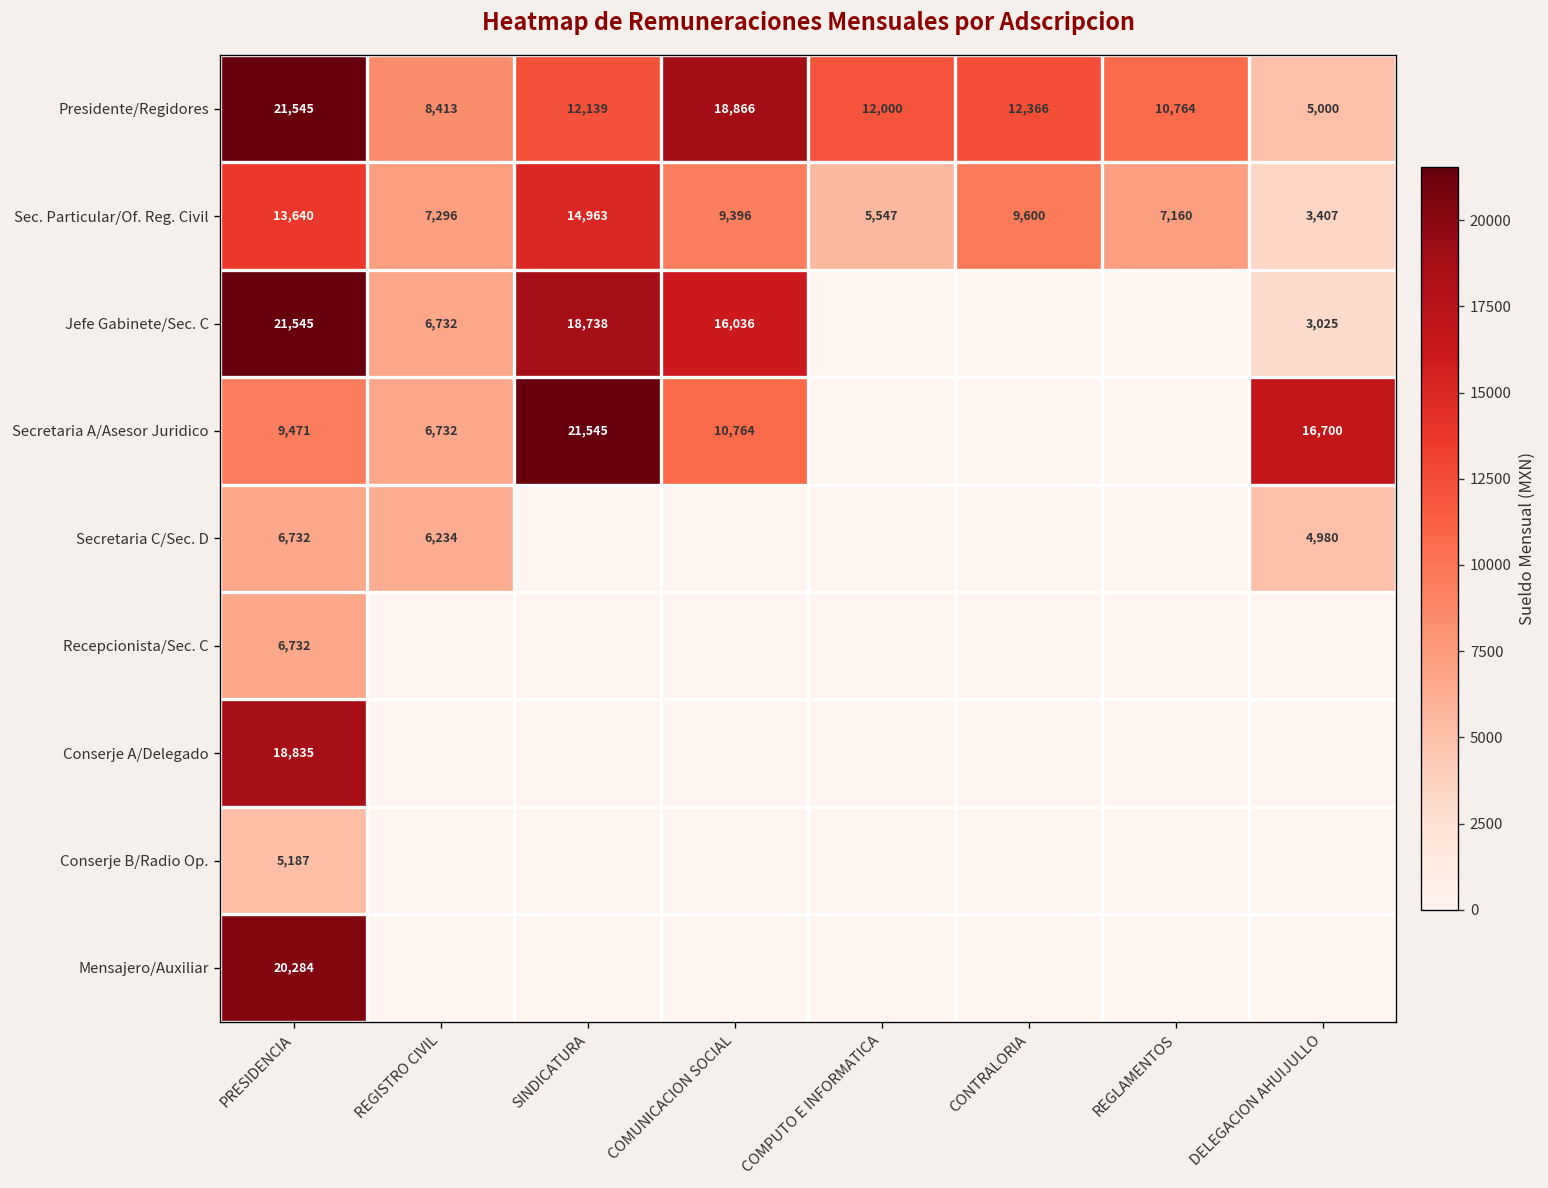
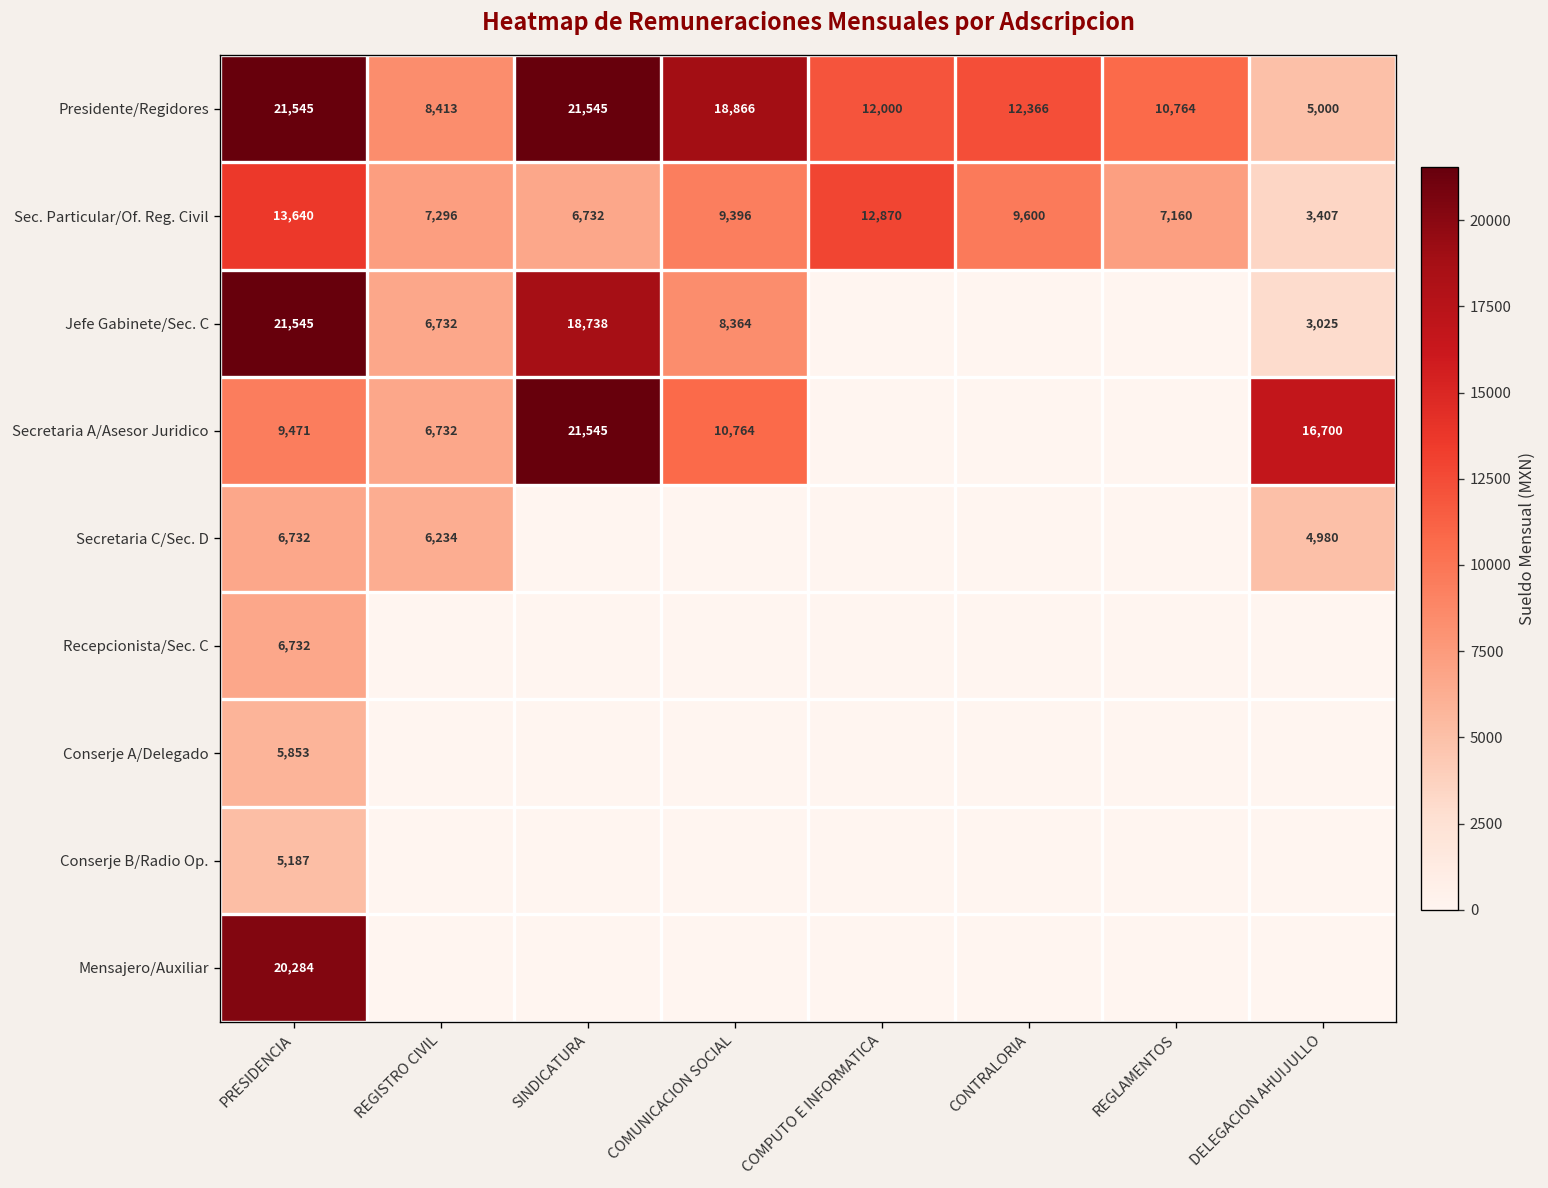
Presidente/Regidores, SINDICATURA: 12,139 -> 21,545
Sec. Particular/Of. Reg. Civil, SINDICATURA: 14,963 -> 6,732
Sec. Particular/Of. Reg. Civil, COMPUTO E INFORMATICA: 5,547 -> 12,870
Jefe Gabinete/Sec. C, COMUNICACION SOCIAL: 16,036 -> 8,364
Conserje A/Delegado, PRESIDENCIA: 18,835 -> 5,853
